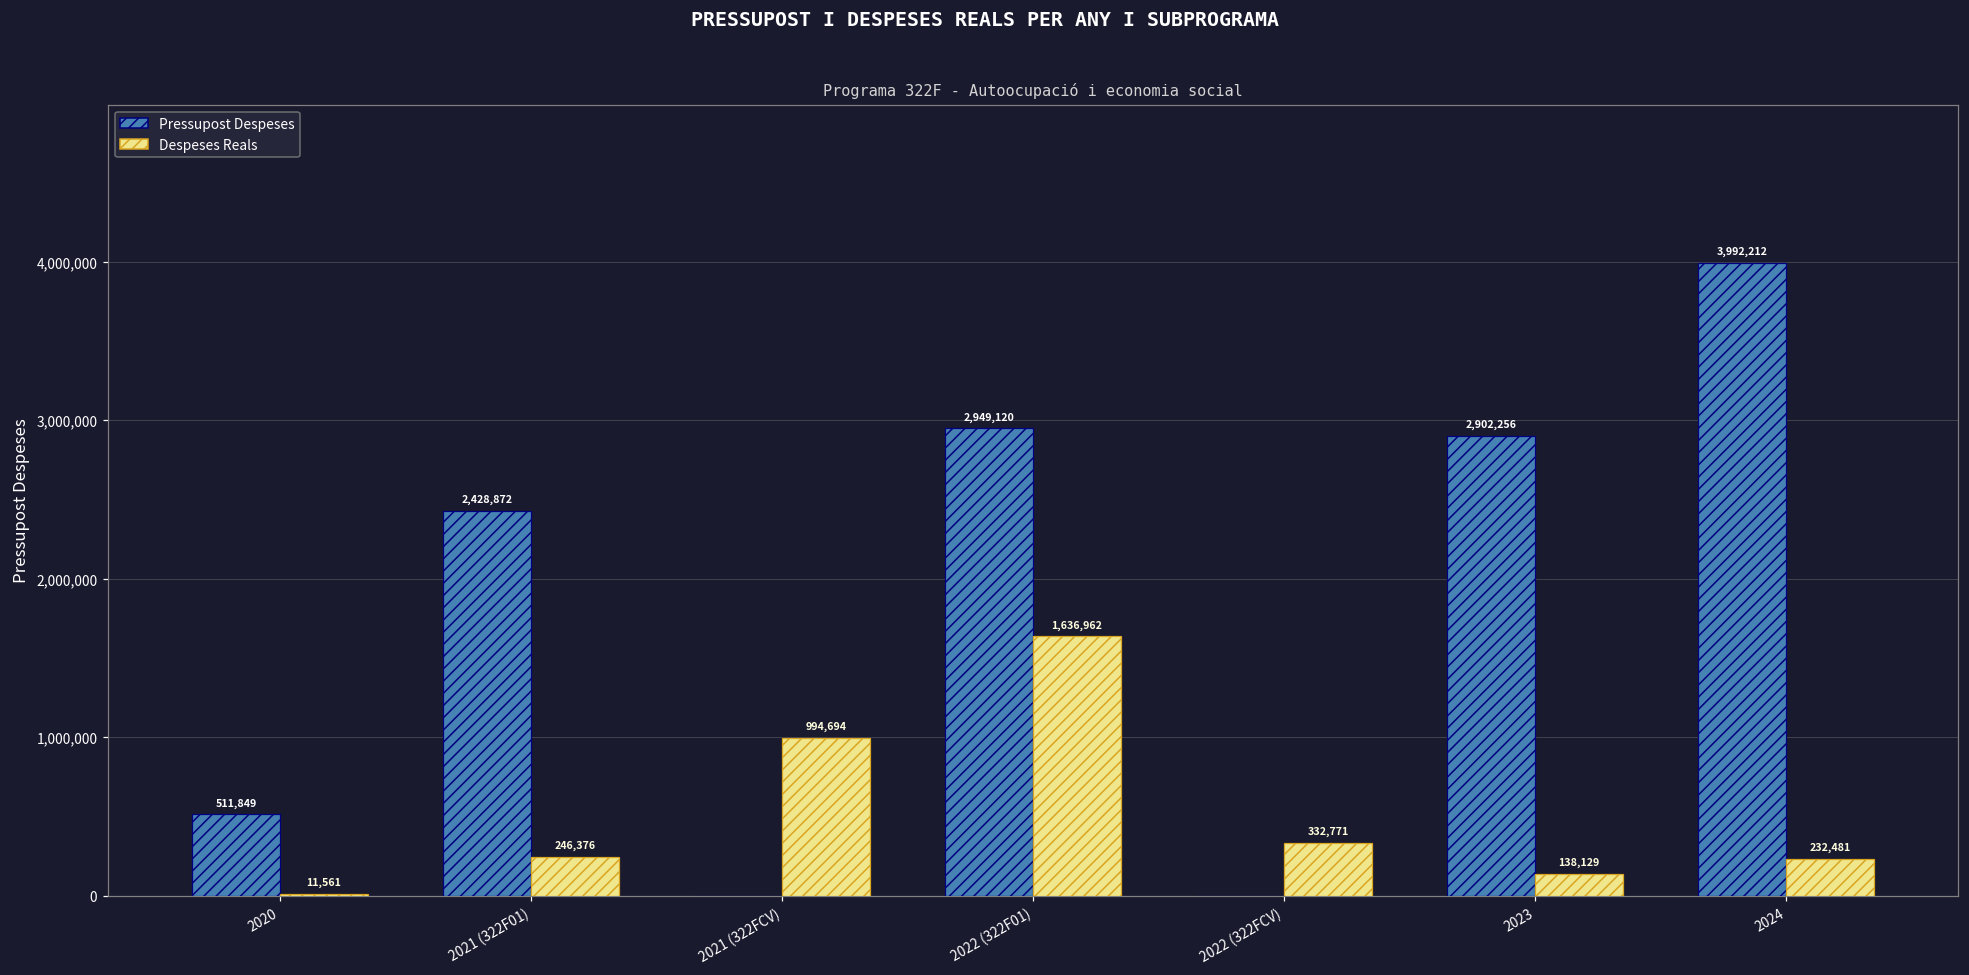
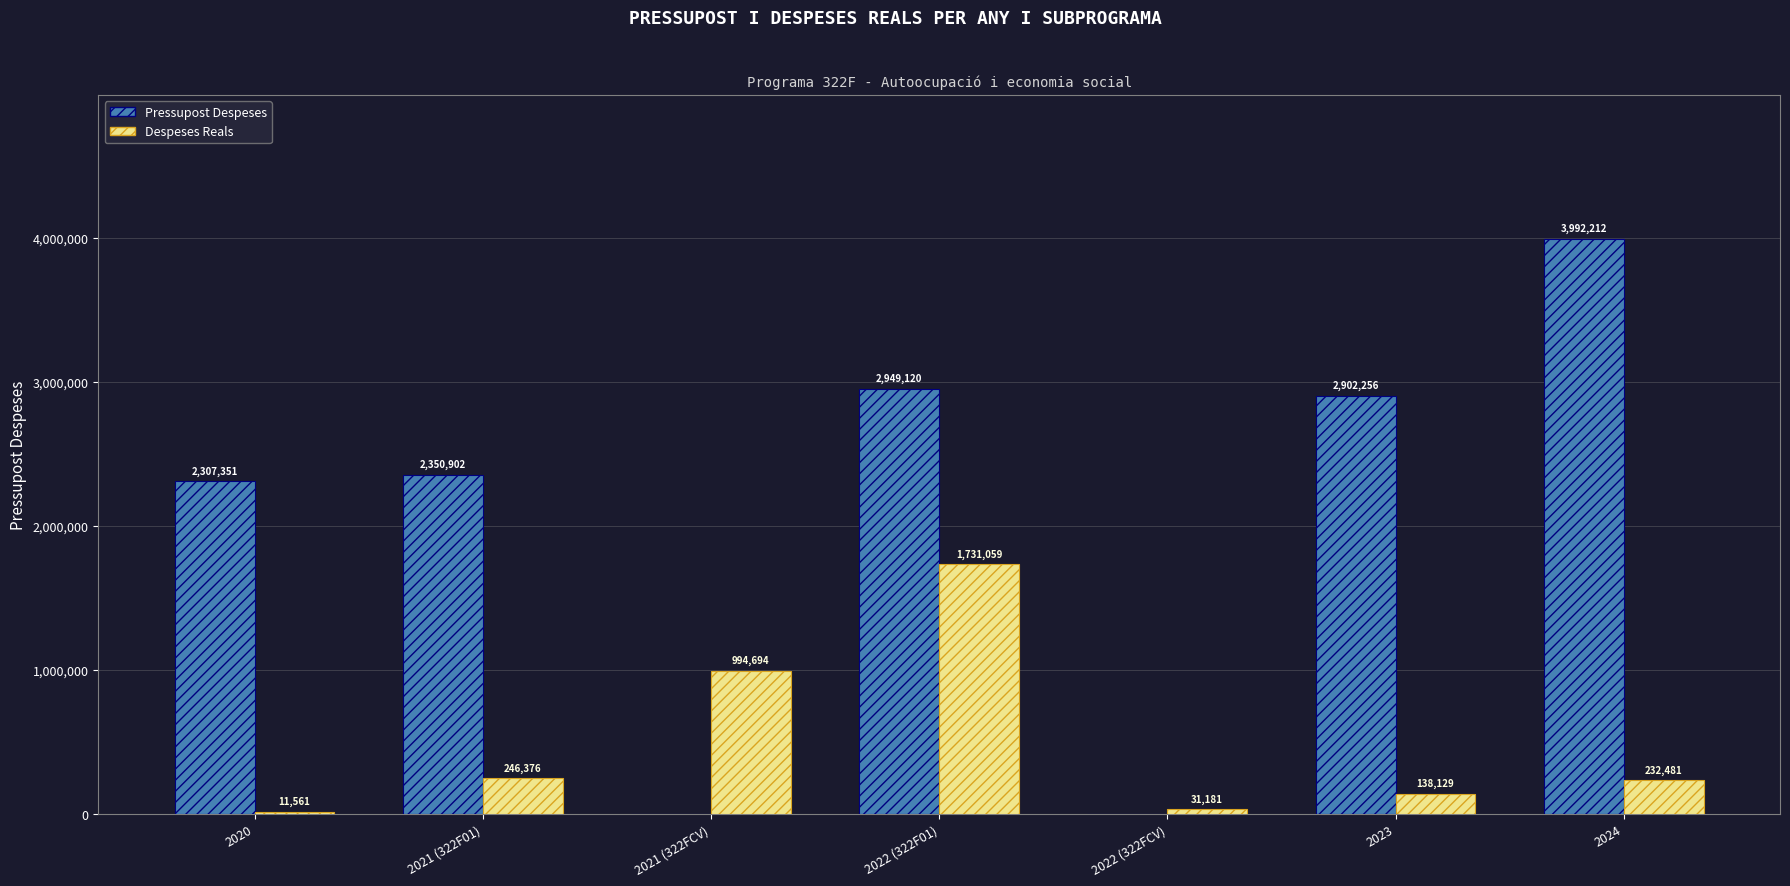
Pressupost Despeses, 2020: 511,849 -> 2,307,351
Pressupost Despeses, 2021 (322F01): 2,428,872 -> 2,350,902
Despeses Reals, 2022 (322F01): 1,636,962 -> 1,731,059
Despeses Reals, 2022 (322FCV): 332,771 -> 31,181
